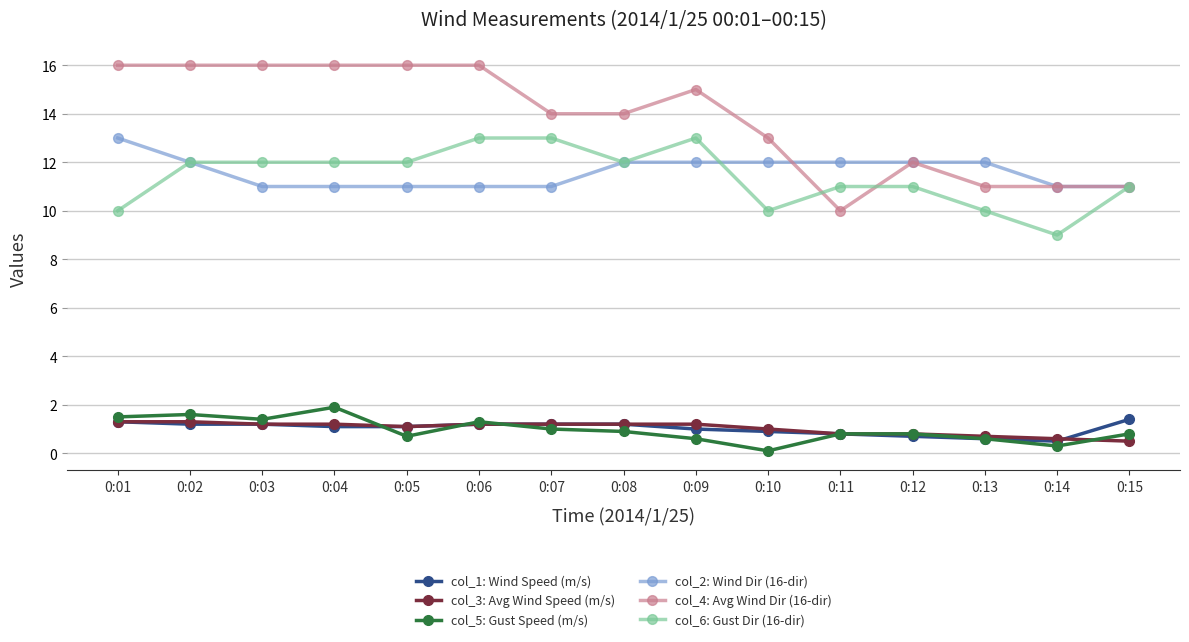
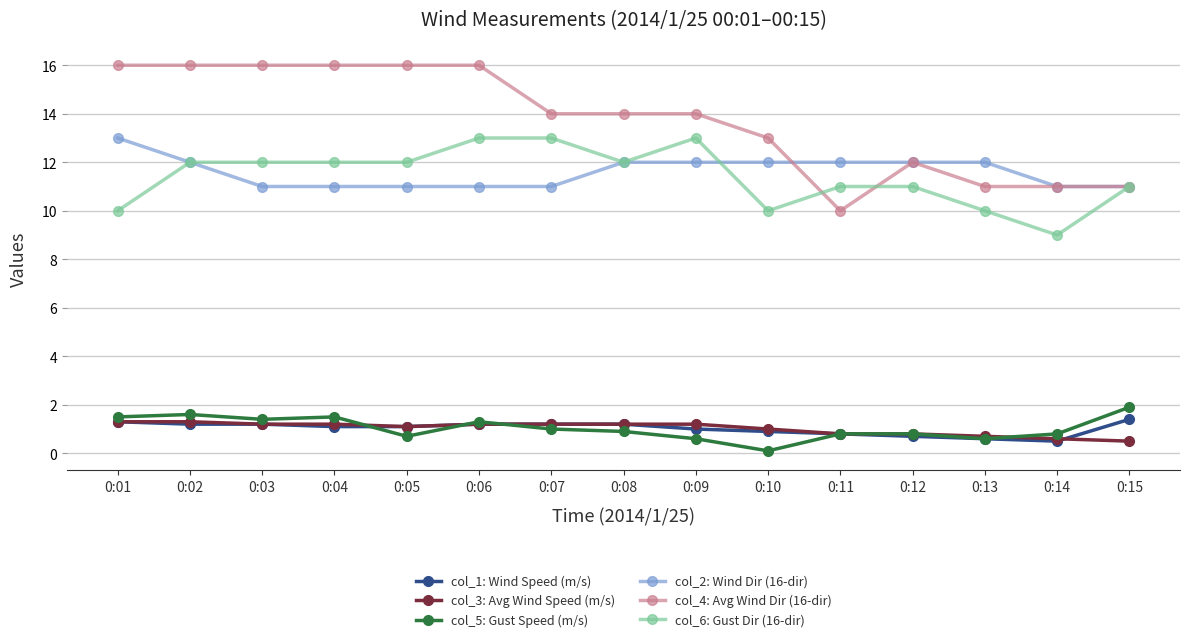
col_5: Gust Speed (m/s), 0:04: 1.9 -> 1.5
col_4: Avg Wind Dir (16-dir), 0:09: 15 -> 14
col_5: Gust Speed (m/s), 0:14: 0.3 -> 0.8
col_5: Gust Speed (m/s), 0:15: 0.8 -> 1.9
